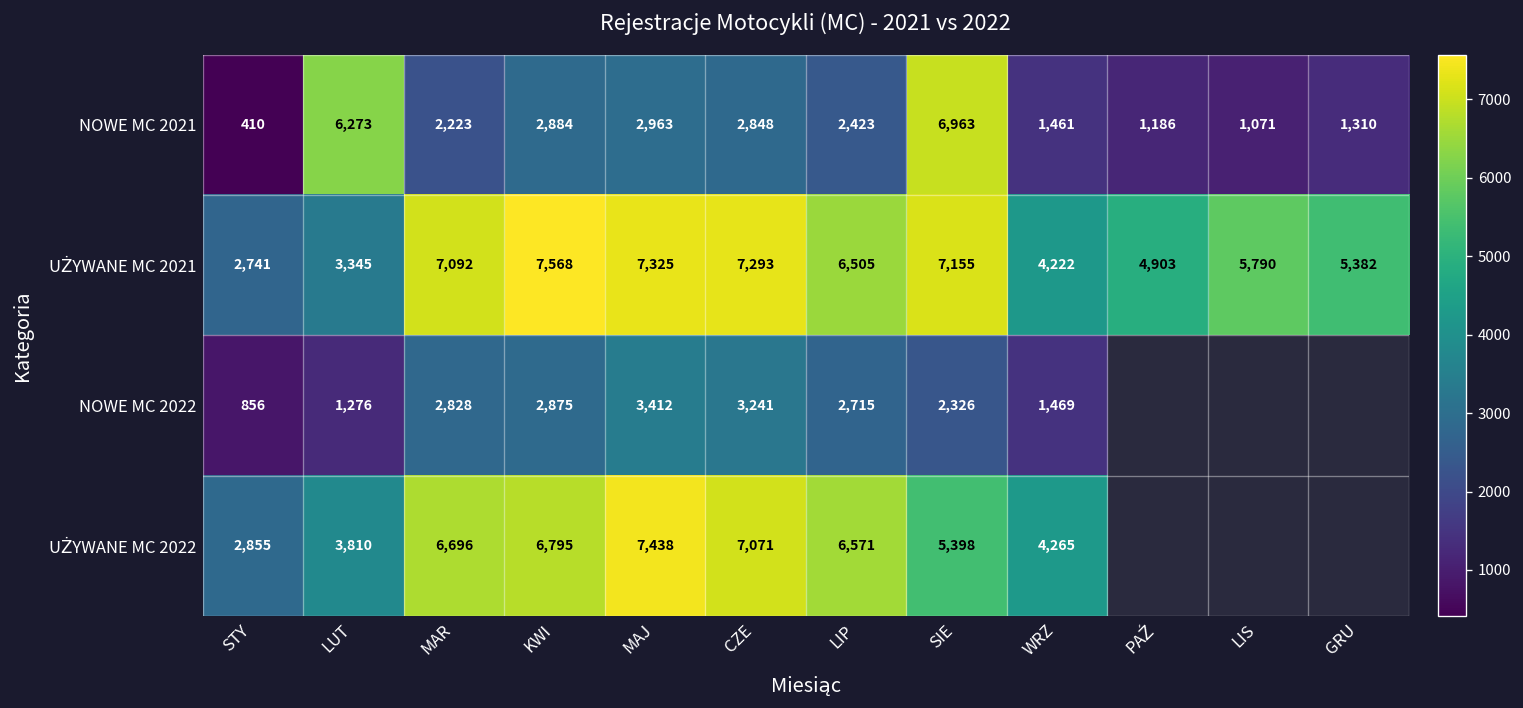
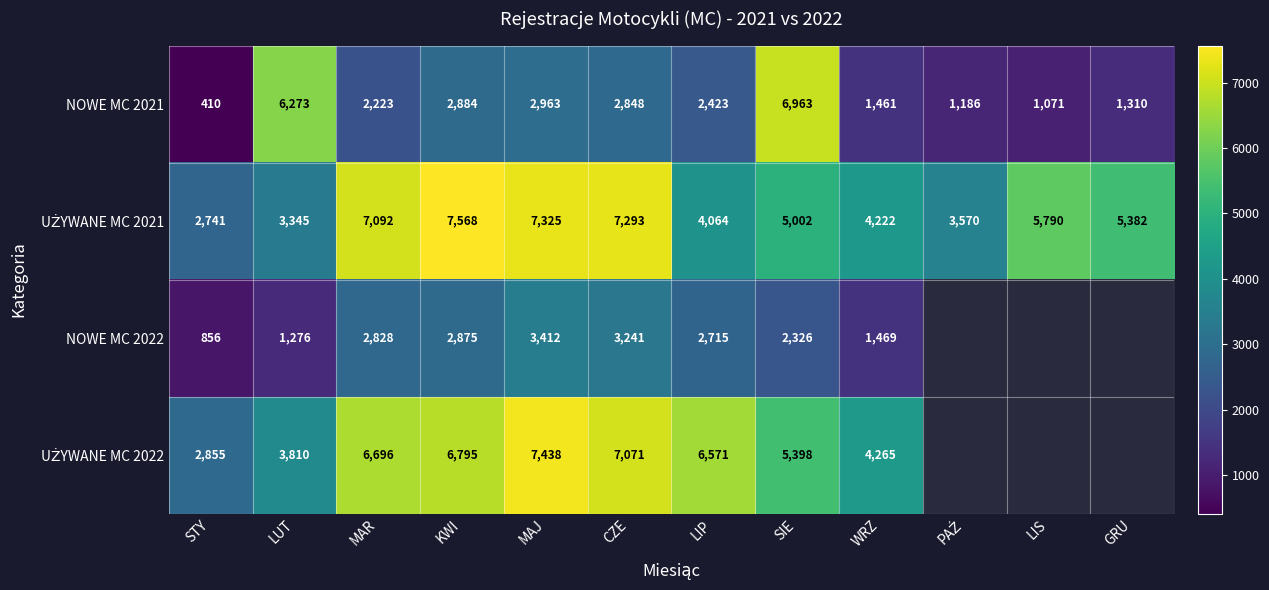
UŻYWANE MC 2021, LIP: 6,505 -> 4,064
UŻYWANE MC 2021, SIE: 7,155 -> 5,002
UŻYWANE MC 2021, PAŹ: 4,903 -> 3,570
